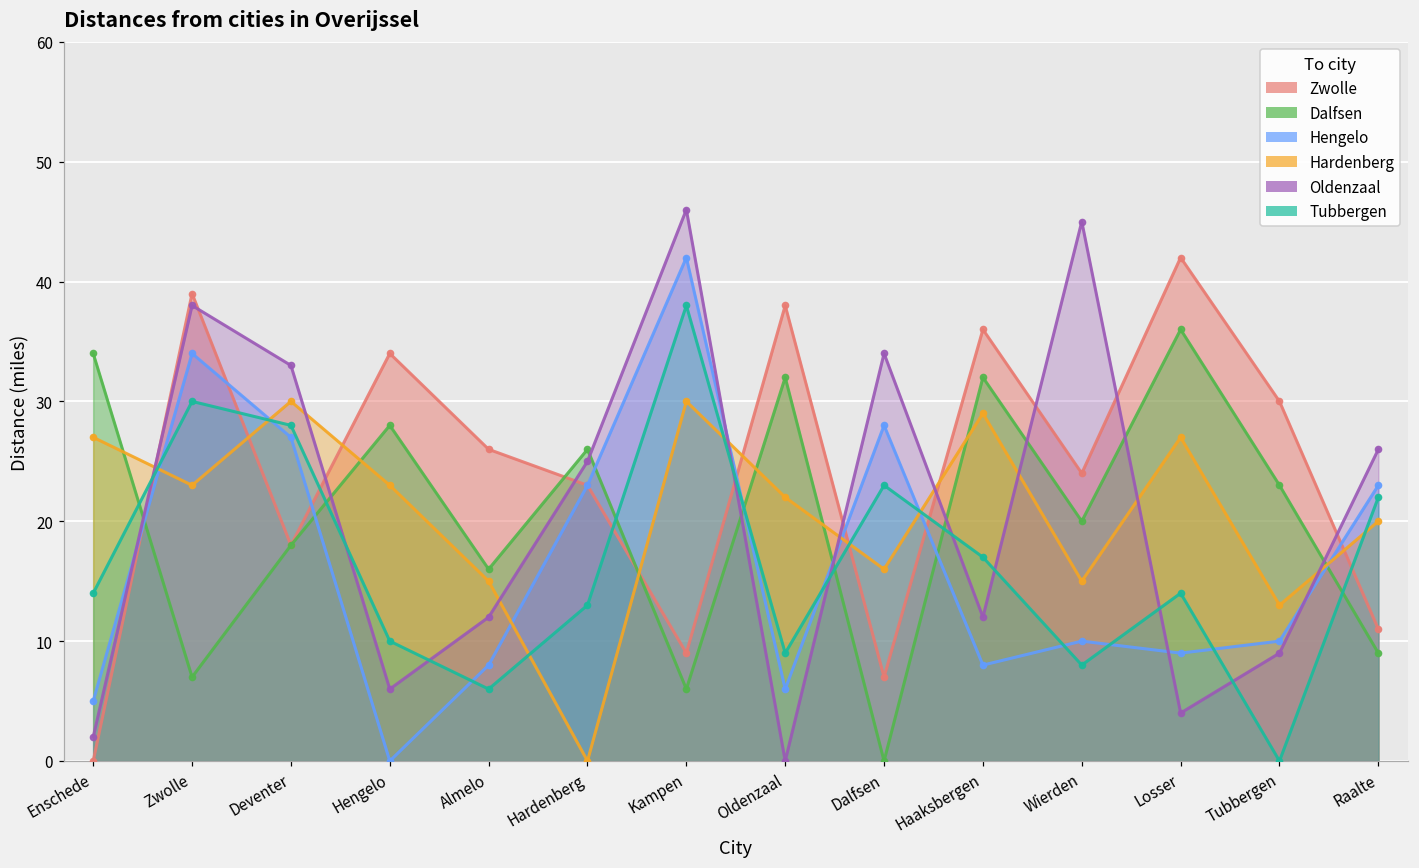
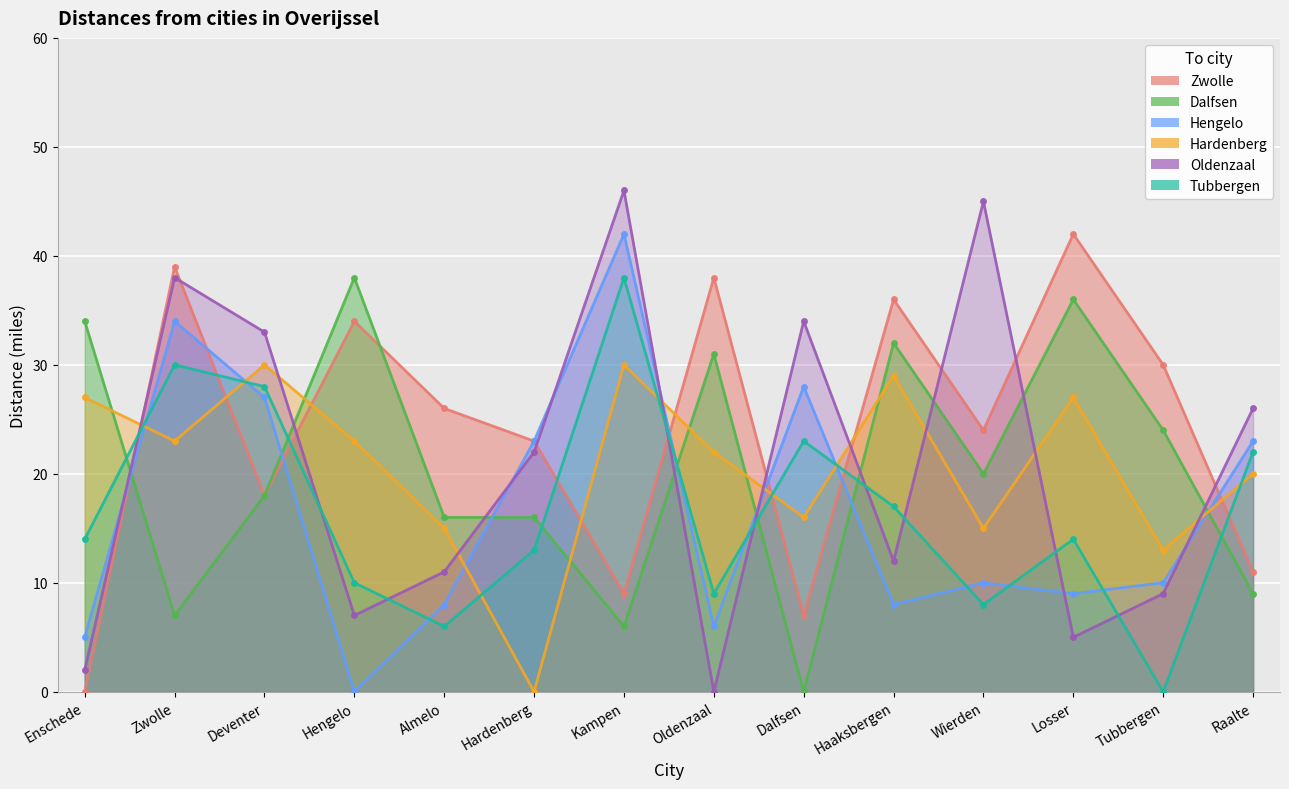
Dalfsen, Hengelo: 28 -> 38
Oldenzaal, Hengelo: 6 -> 7
Oldenzaal, Almelo: 12 -> 11
Dalfsen, Hardenberg: 26 -> 16
Oldenzaal, Hardenberg: 25 -> 22
Dalfsen, Oldenzaal: 32 -> 31
Oldenzaal, Losser: 4 -> 5
Dalfsen, Tubbergen: 23 -> 24
